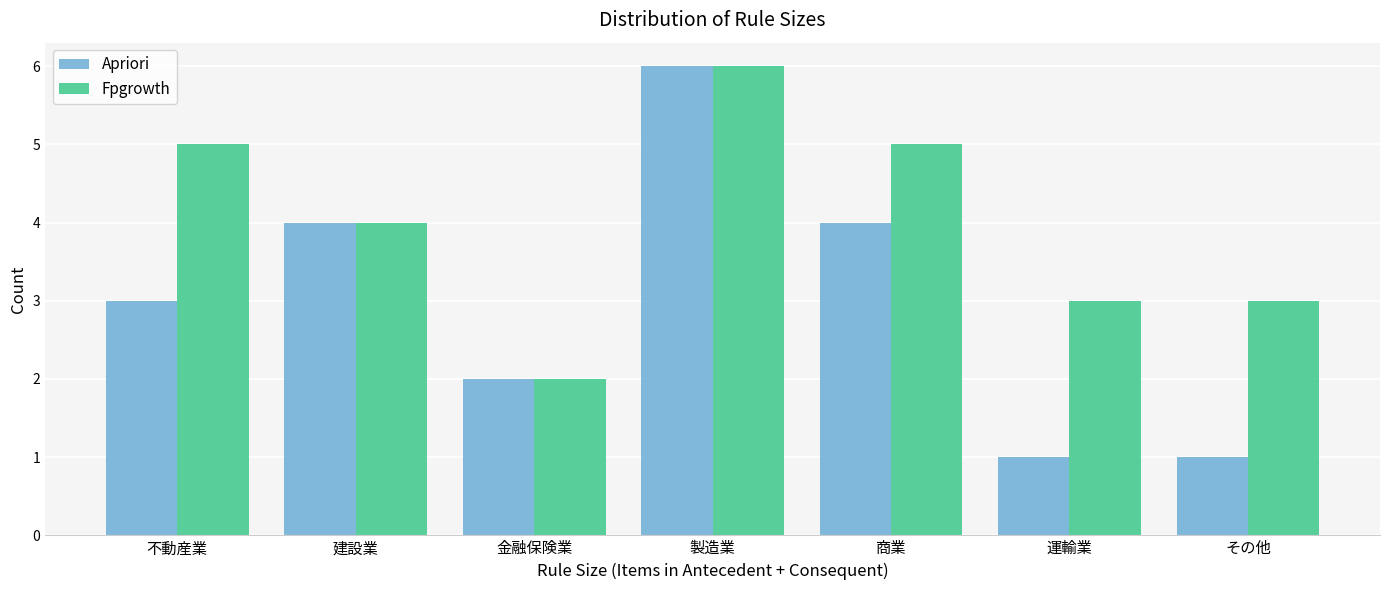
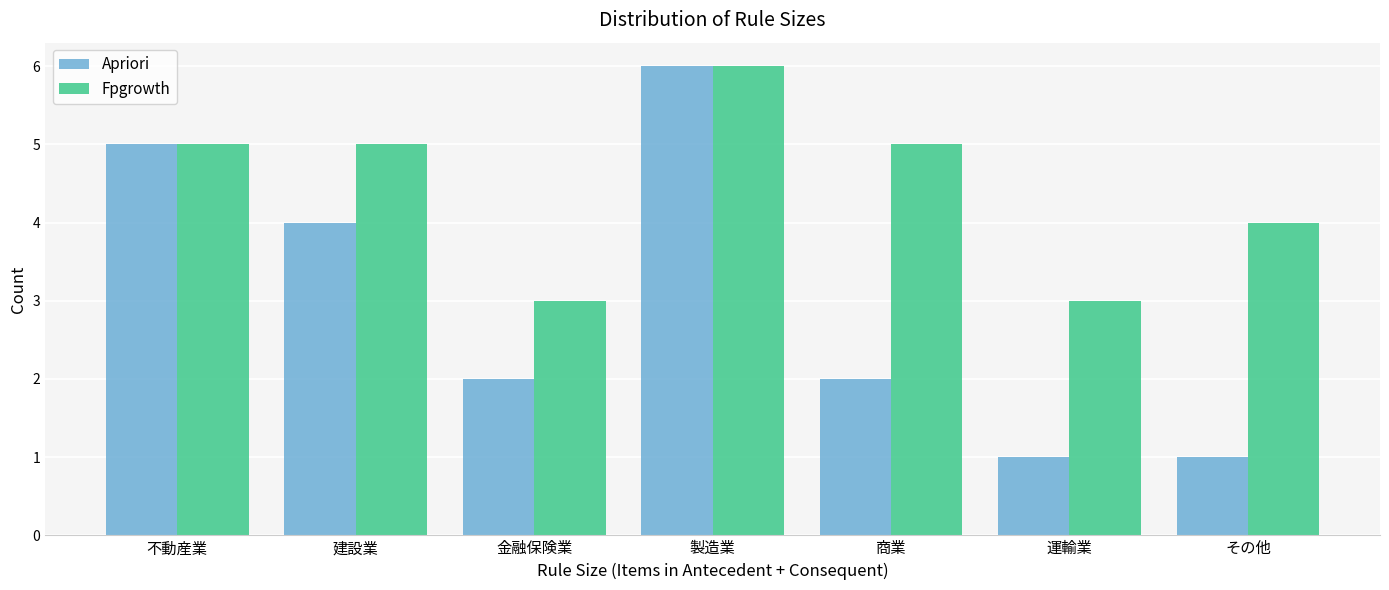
Apriori, 不動産業: 3 -> 5
Fpgrowth, 建設業: 4 -> 5
Fpgrowth, 金融保険業: 2 -> 3
Apriori, 商業: 4 -> 2
Fpgrowth, その他: 3 -> 4
